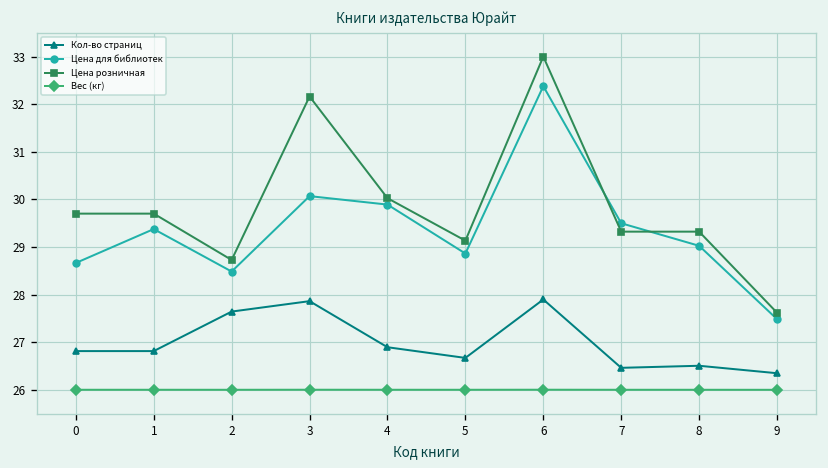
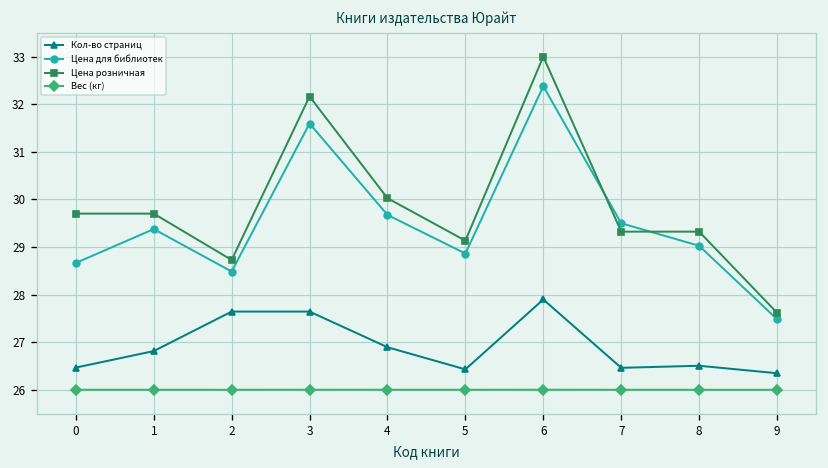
Кол-во страниц, 0: 26.8 -> 26.5
Кол-во страниц, 3: 27.9 -> 27.6
Цена для библиотек, 3: 30.1 -> 31.6
Цена для библиотек, 4: 29.9 -> 29.7
Кол-во страниц, 5: 26.7 -> 26.4
